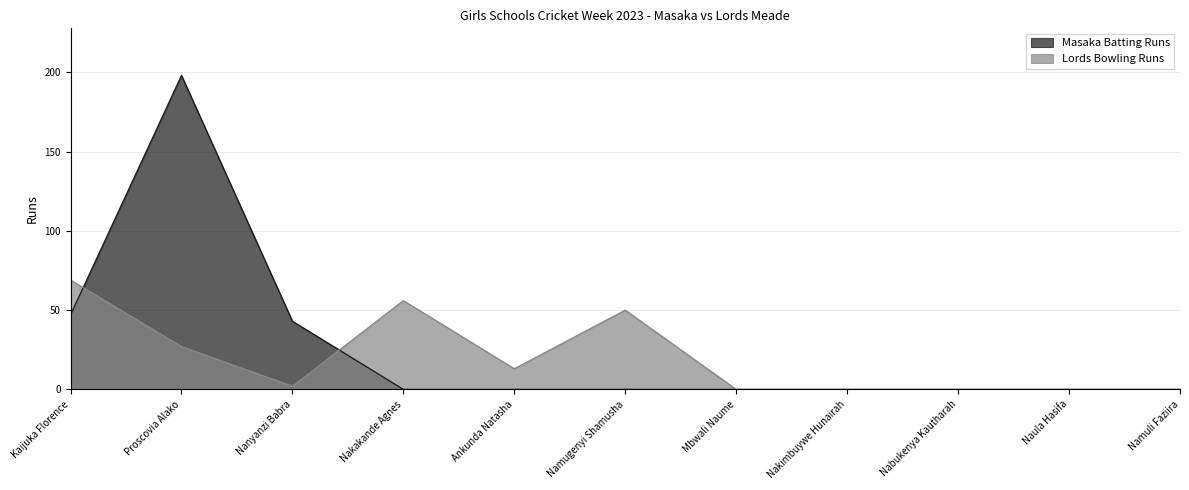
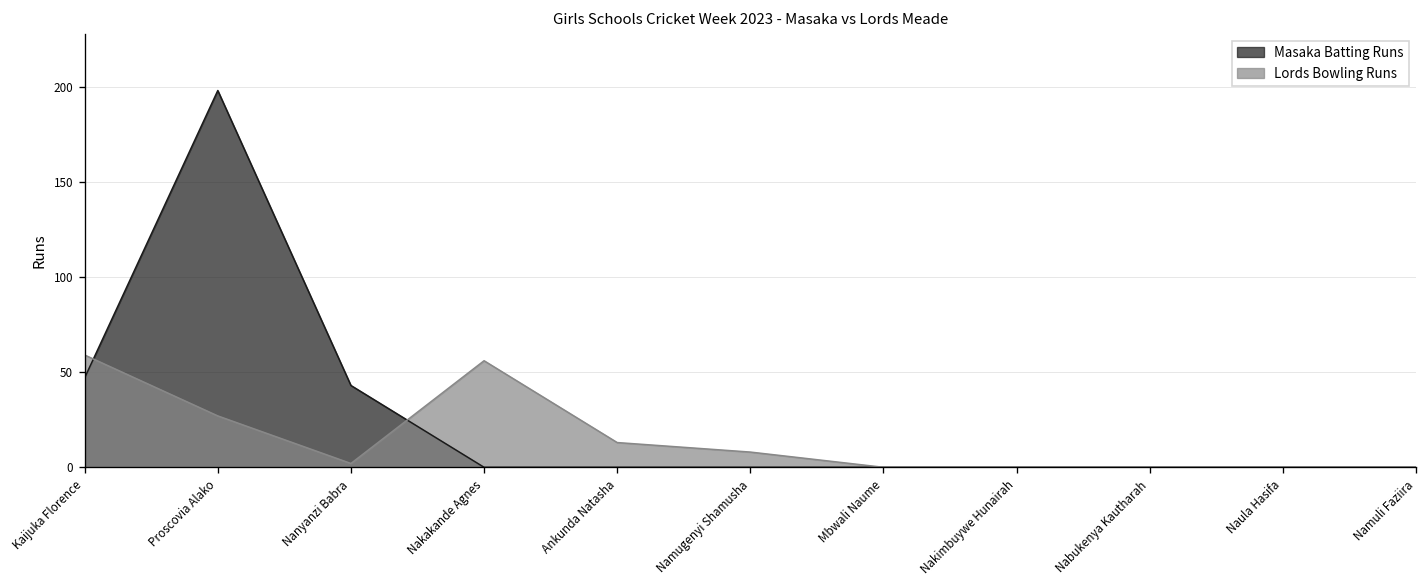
Lords Bowling Runs, Kaijuka Florence: 69 -> 59
Lords Bowling Runs, Namugenyi Shamusha: 50 -> 8
